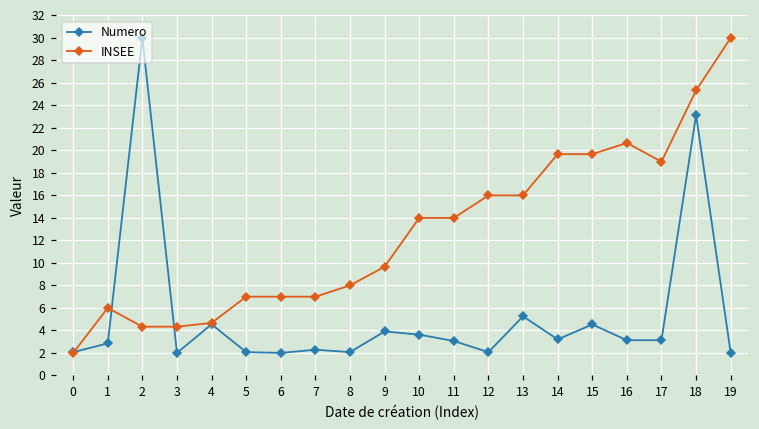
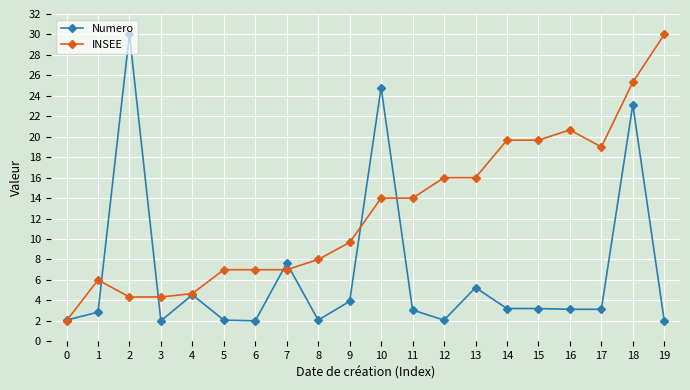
Numero, 7: 2.3 -> 7.6
Numero, 10: 3.6 -> 24.8
Numero, 15: 4.5 -> 3.2
